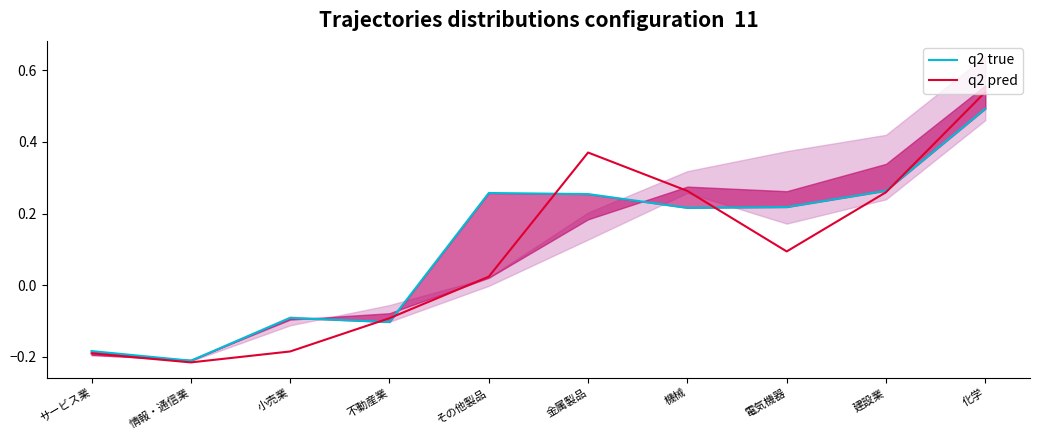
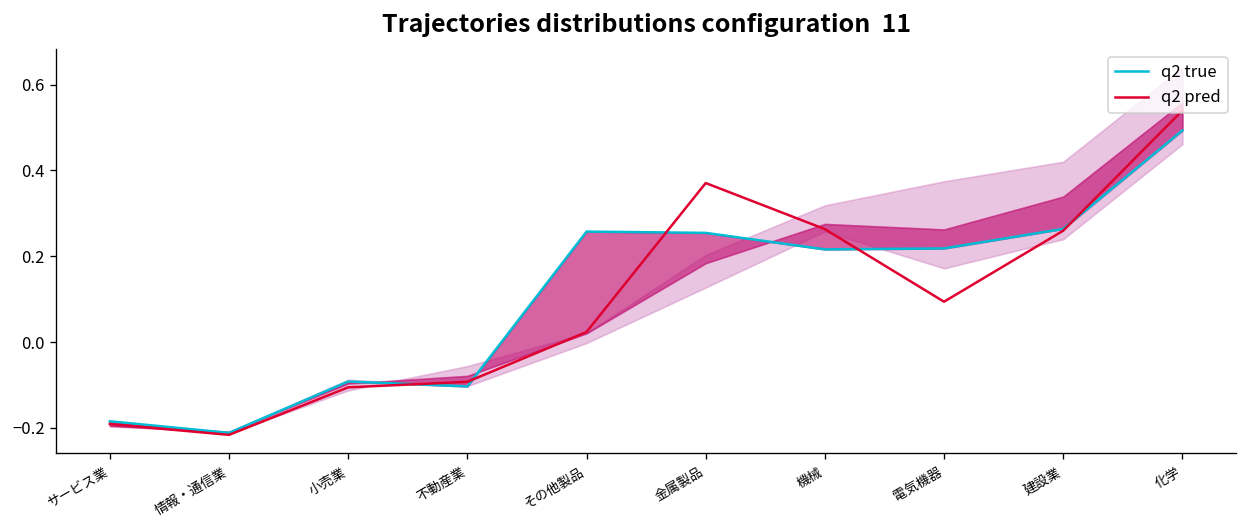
q2 pred, 小売業: -0.19 -> -0.11
